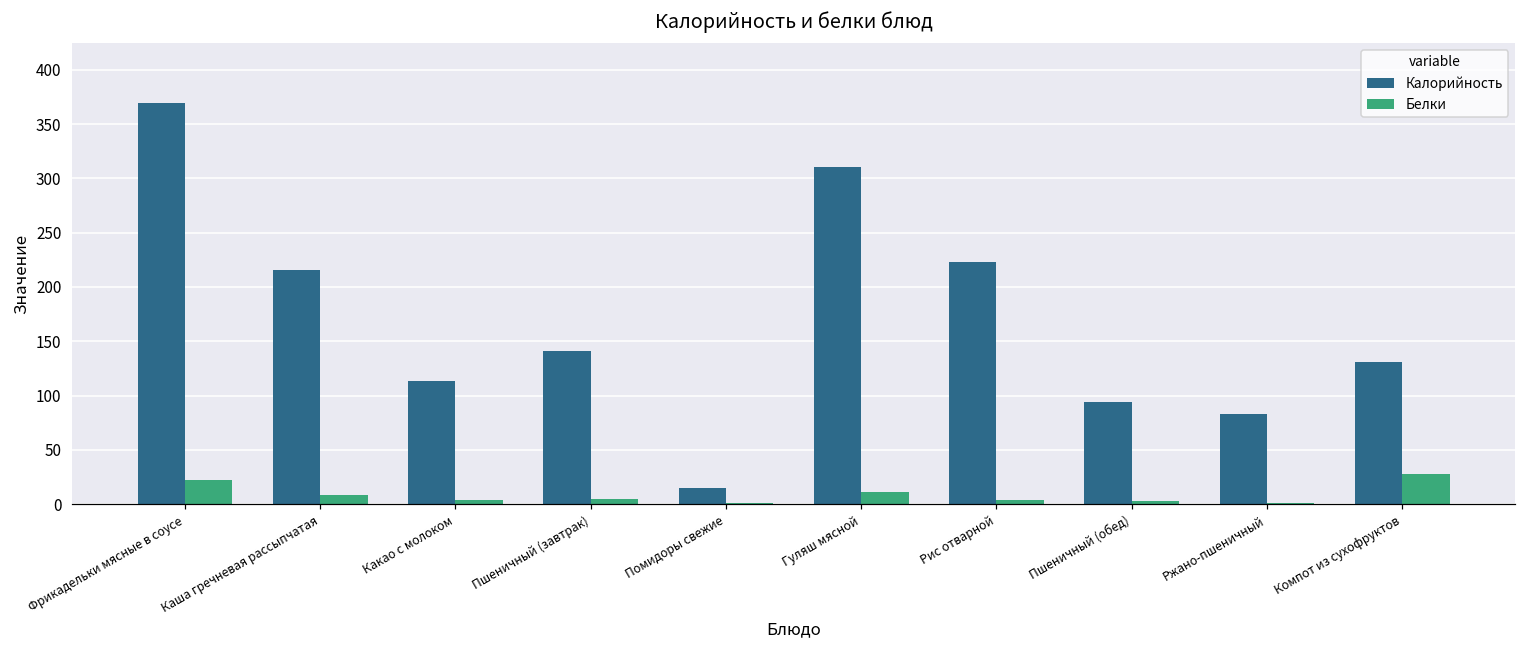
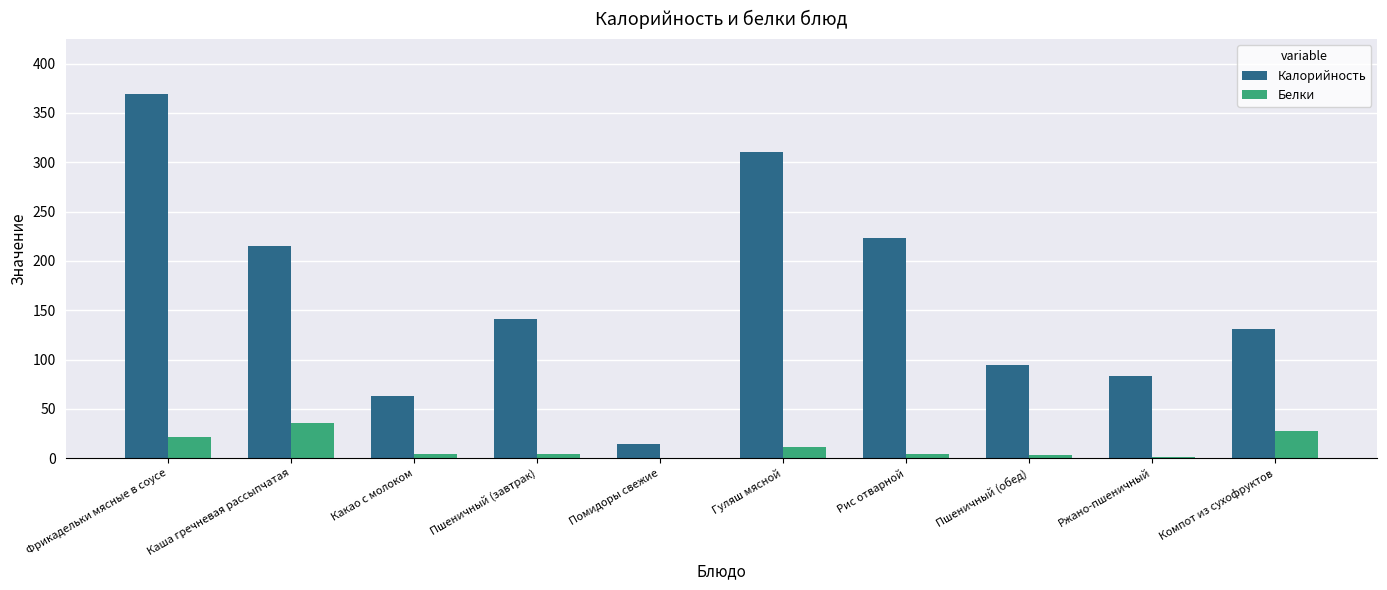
Белки, Каша гречневая рассыпчатая: 10 -> 40
Калорийность, Какао с молоком: 110 -> 60
